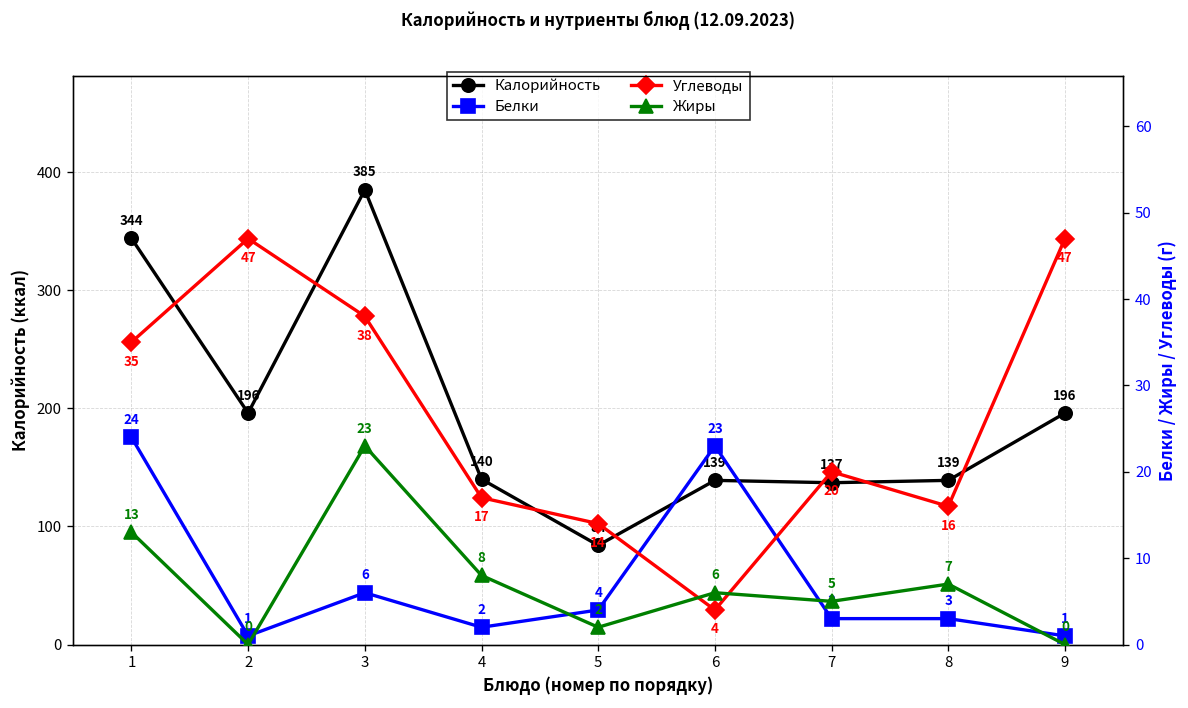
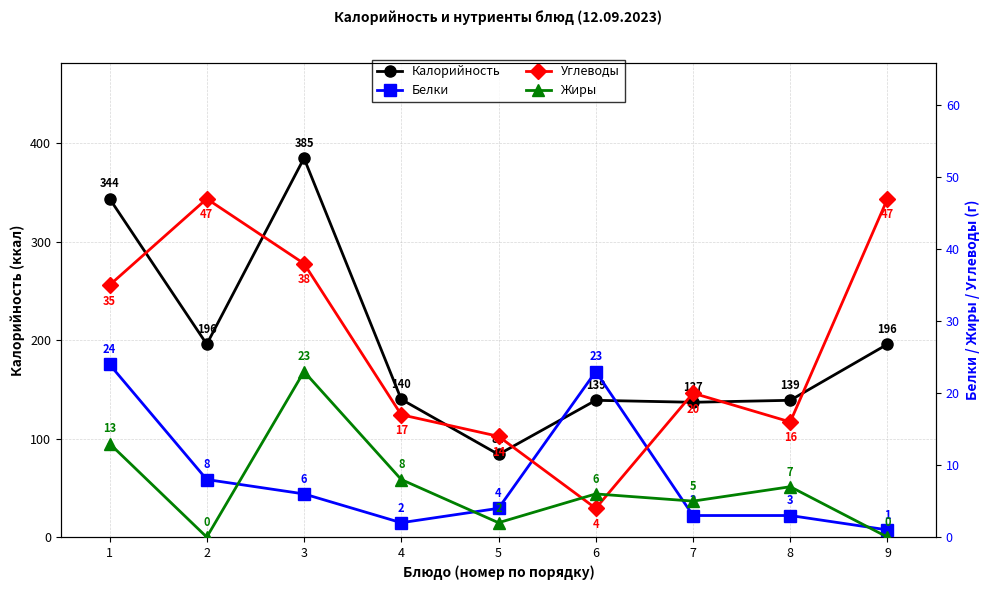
Белки, 2: 1 -> 8
